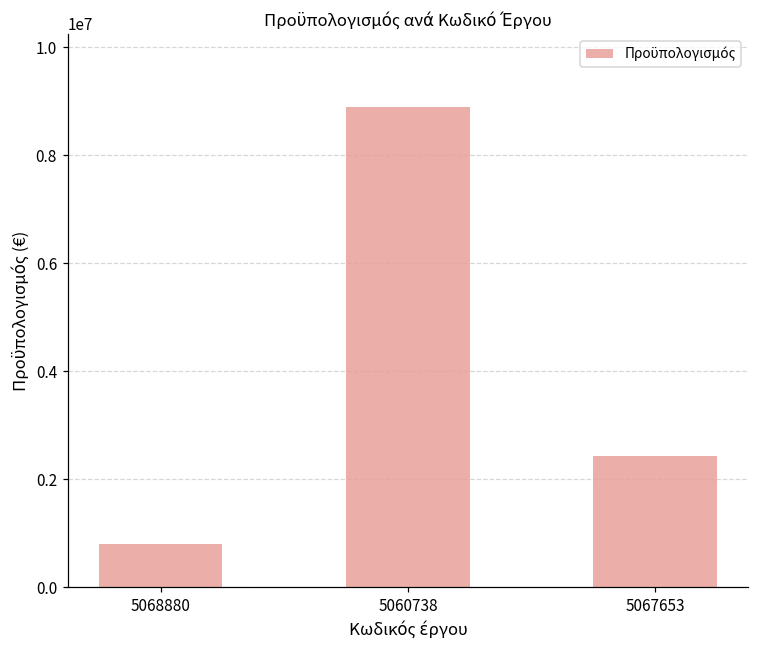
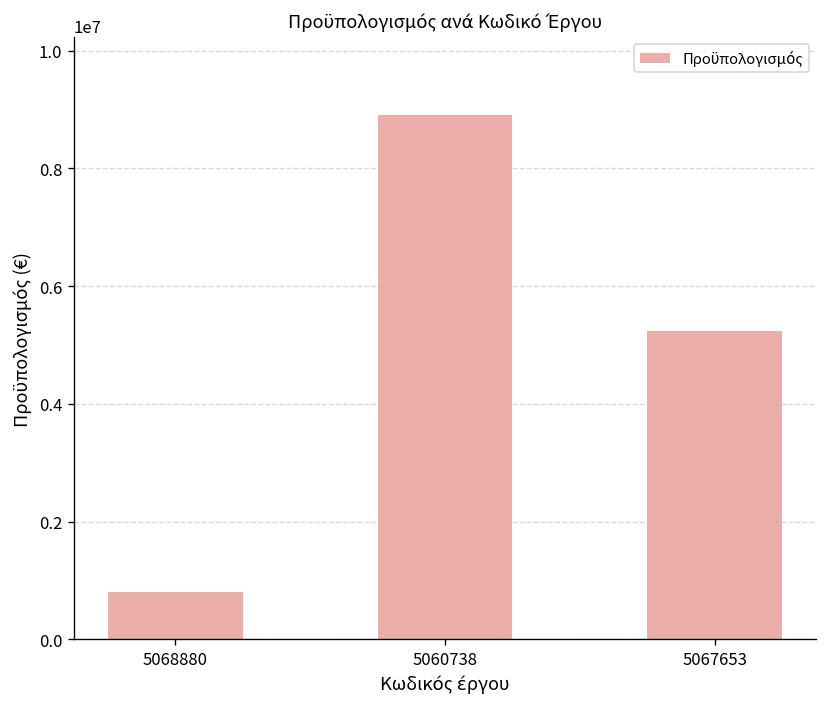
5067653: 2400000 -> 5200000
